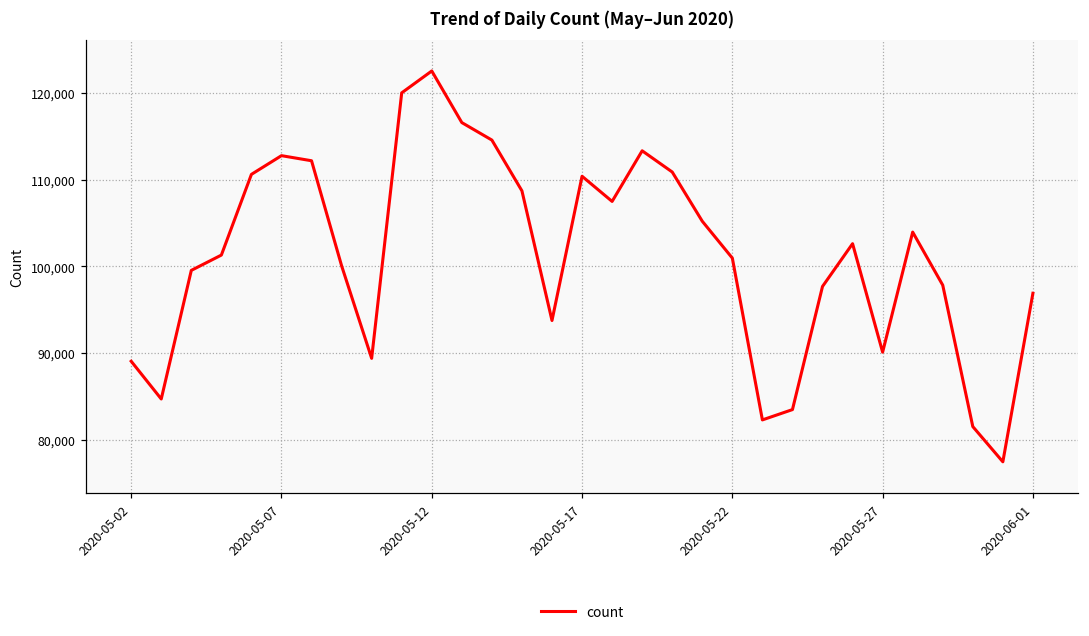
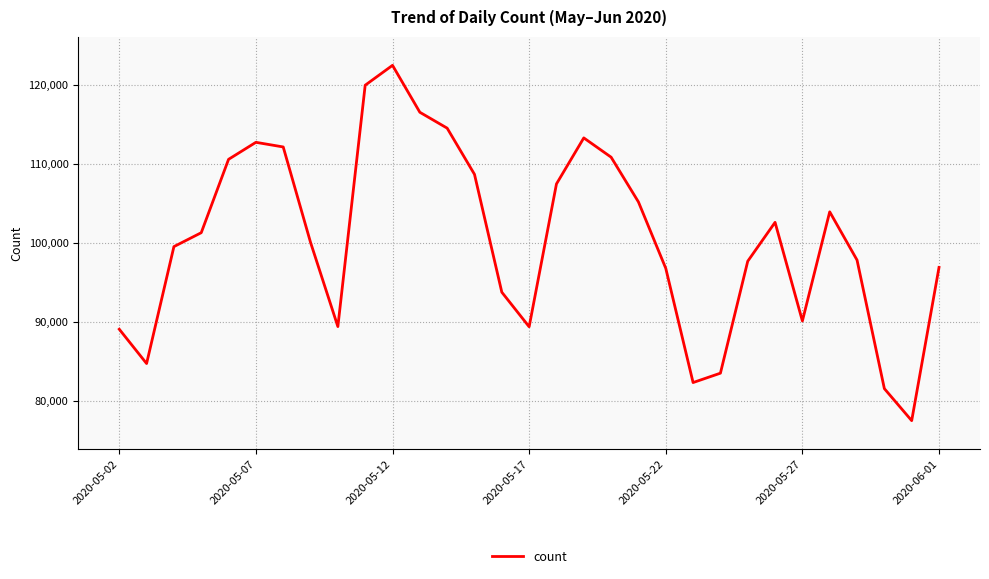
2020-05-17: 110,000 -> 89,000
2020-05-22: 101,000 -> 97,000
